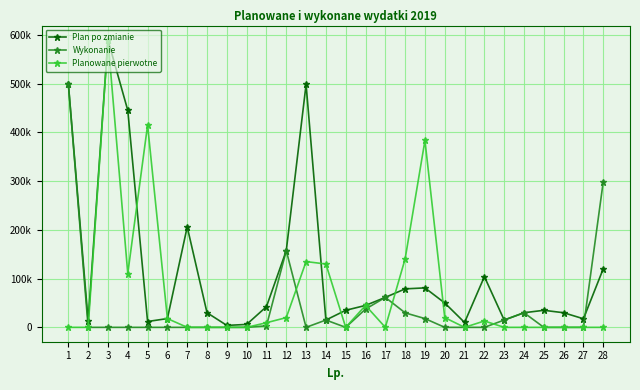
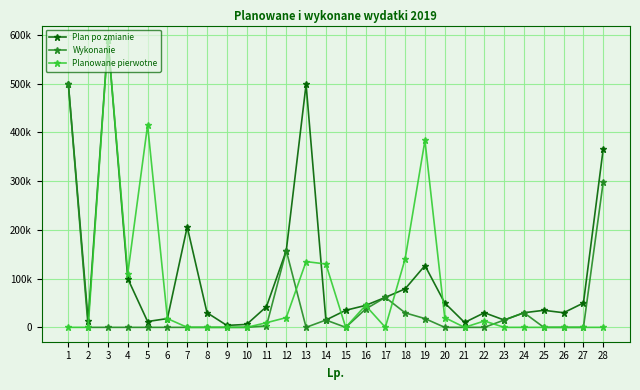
Plan po zmianie, 4: 450000 -> 100000
Plan po zmianie, 19: 80000 -> 130000
Plan po zmianie, 22: 100000 -> 30000
Plan po zmianie, 27: 20000 -> 50000
Plan po zmianie, 28: 120000 -> 370000
